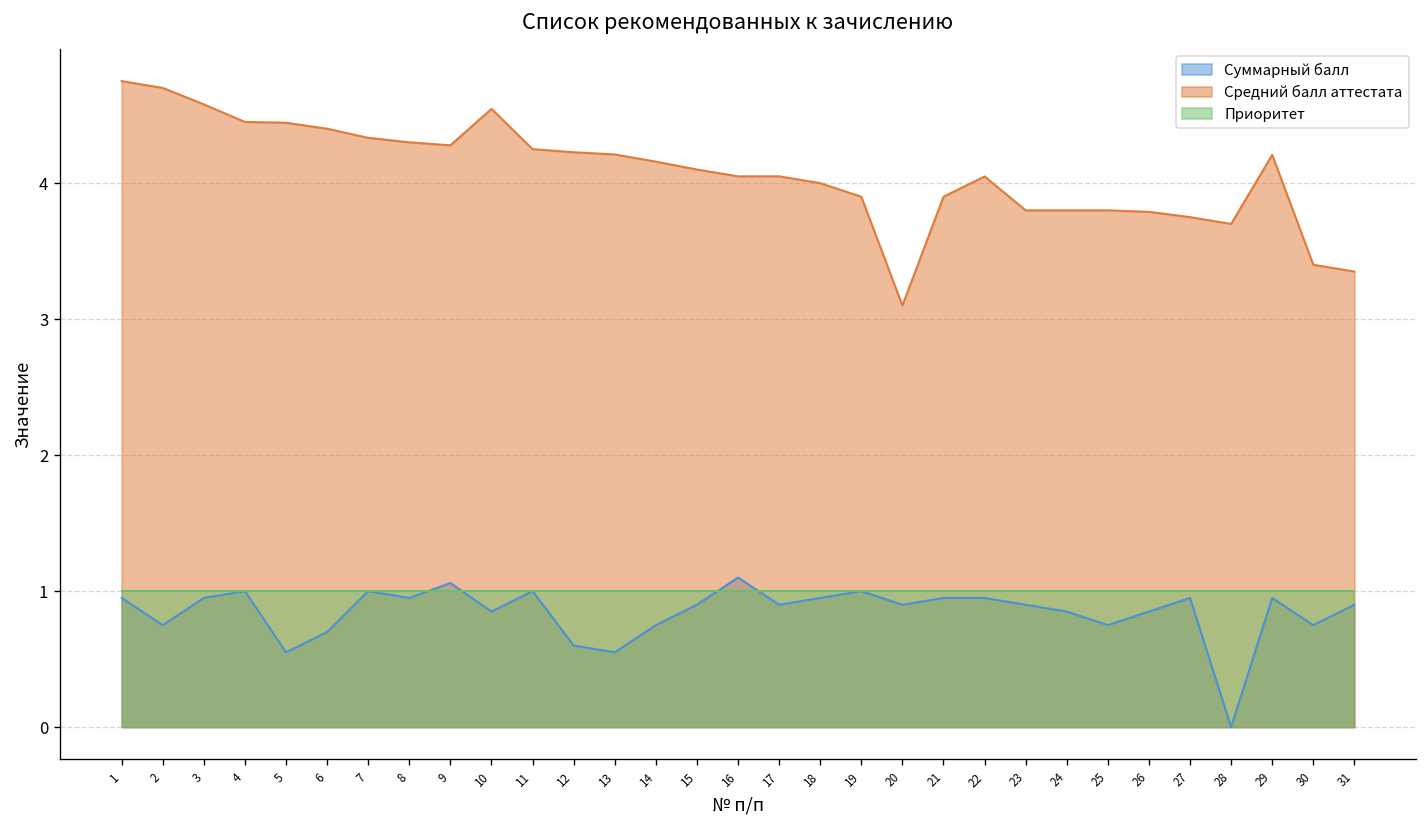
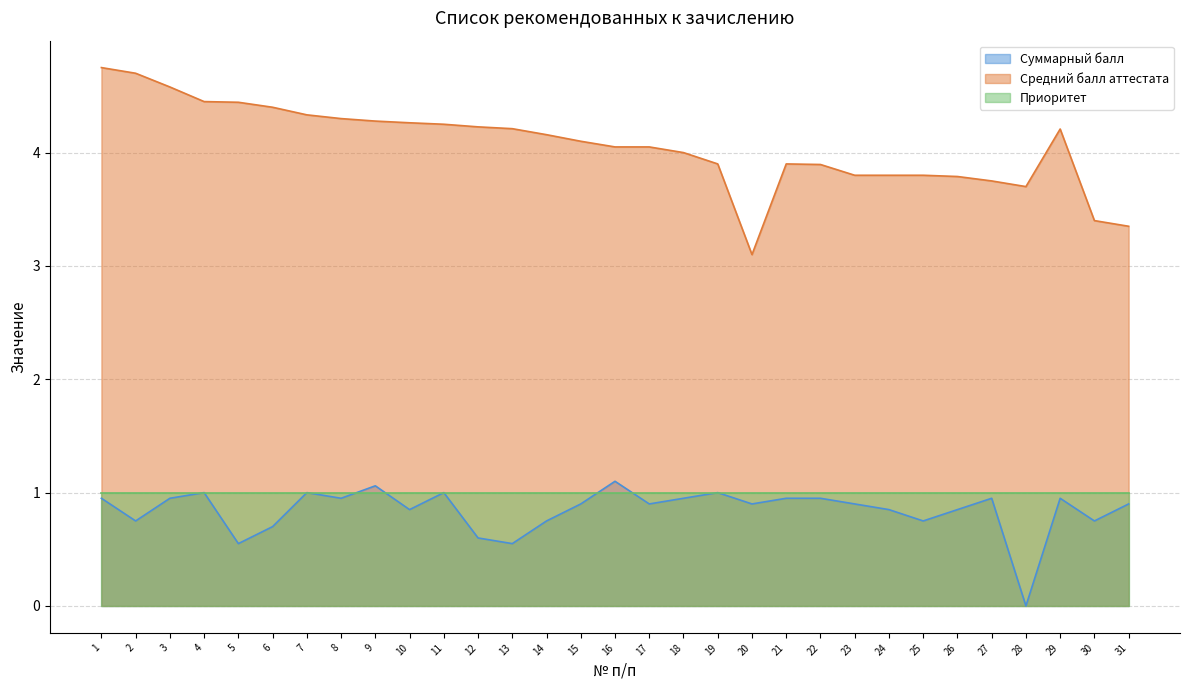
Средний балл аттестата, 10: 4.55 -> 4.26
Средний балл аттестата, 22: 4.05 -> 3.90
